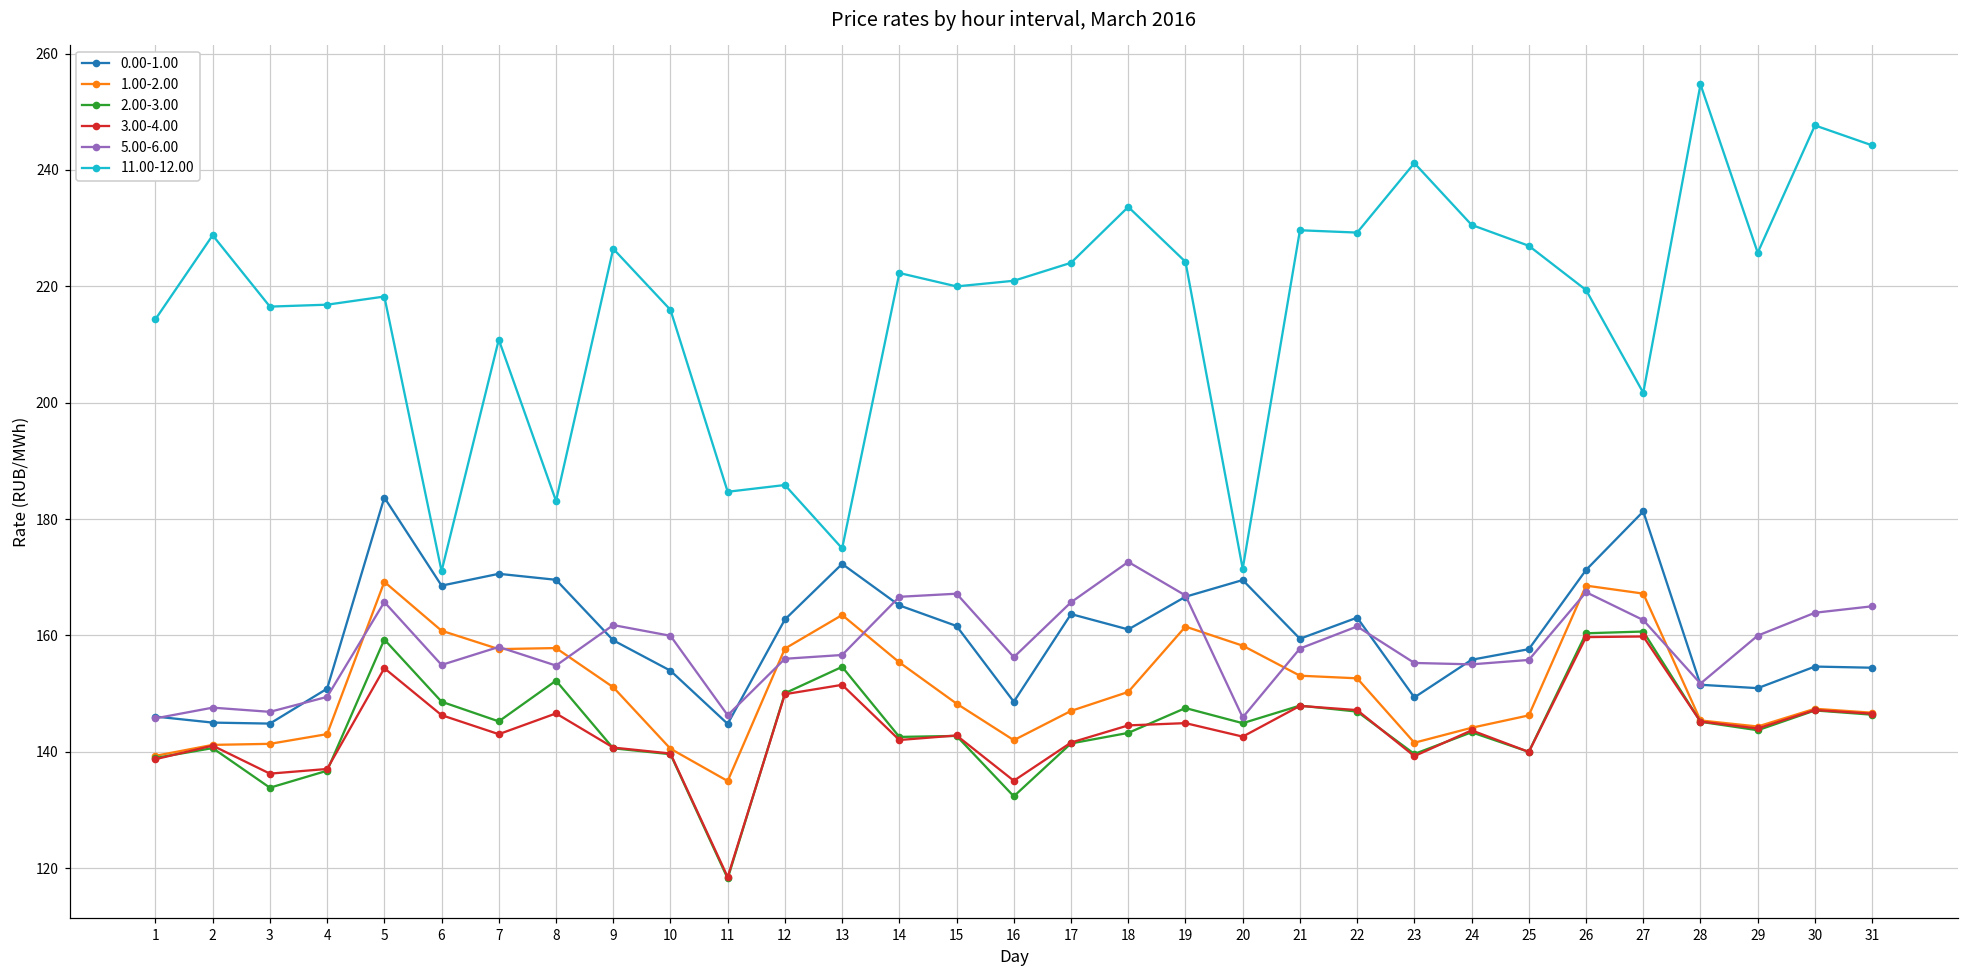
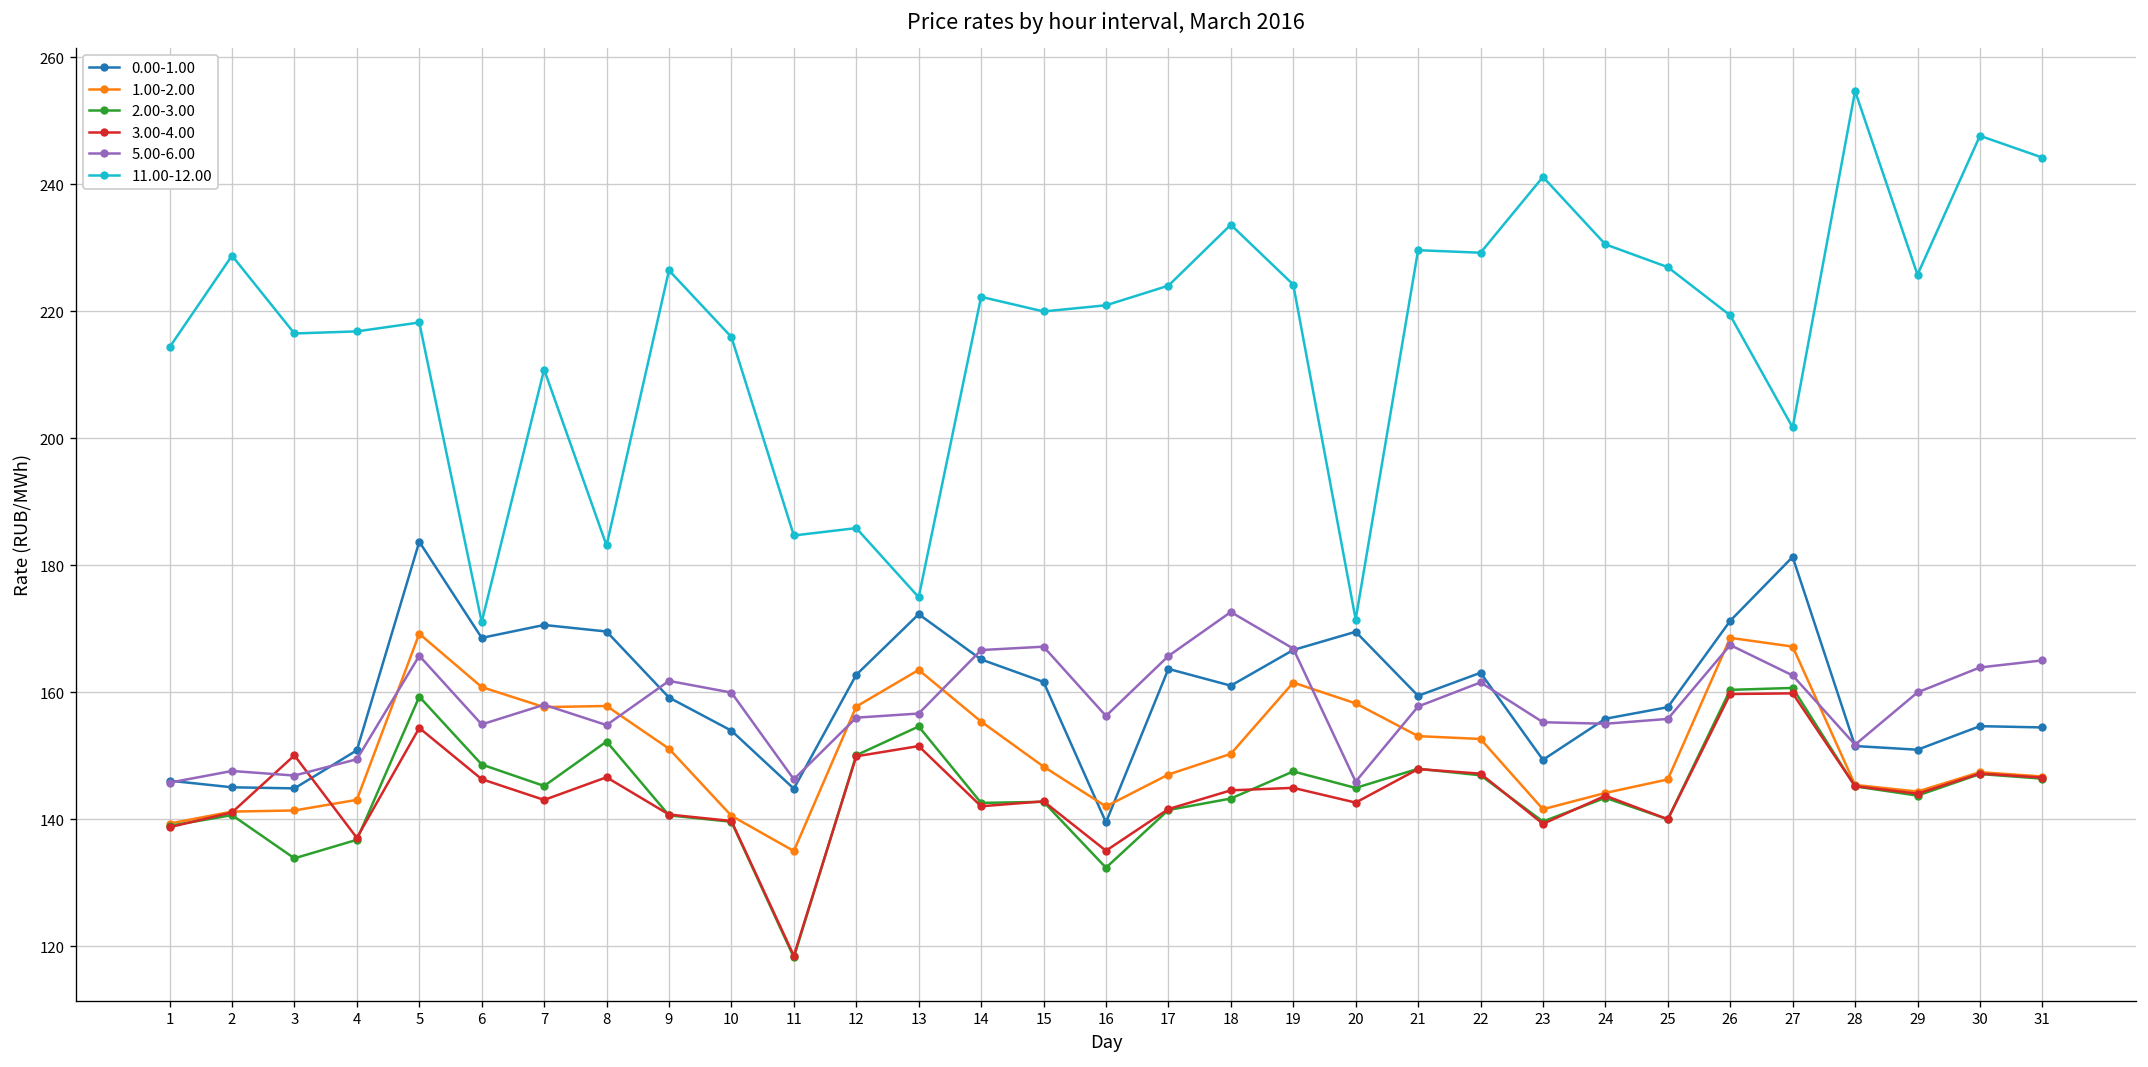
3.00-4.00, 3: 136 -> 150
0.00-1.00, 16: 149 -> 140
